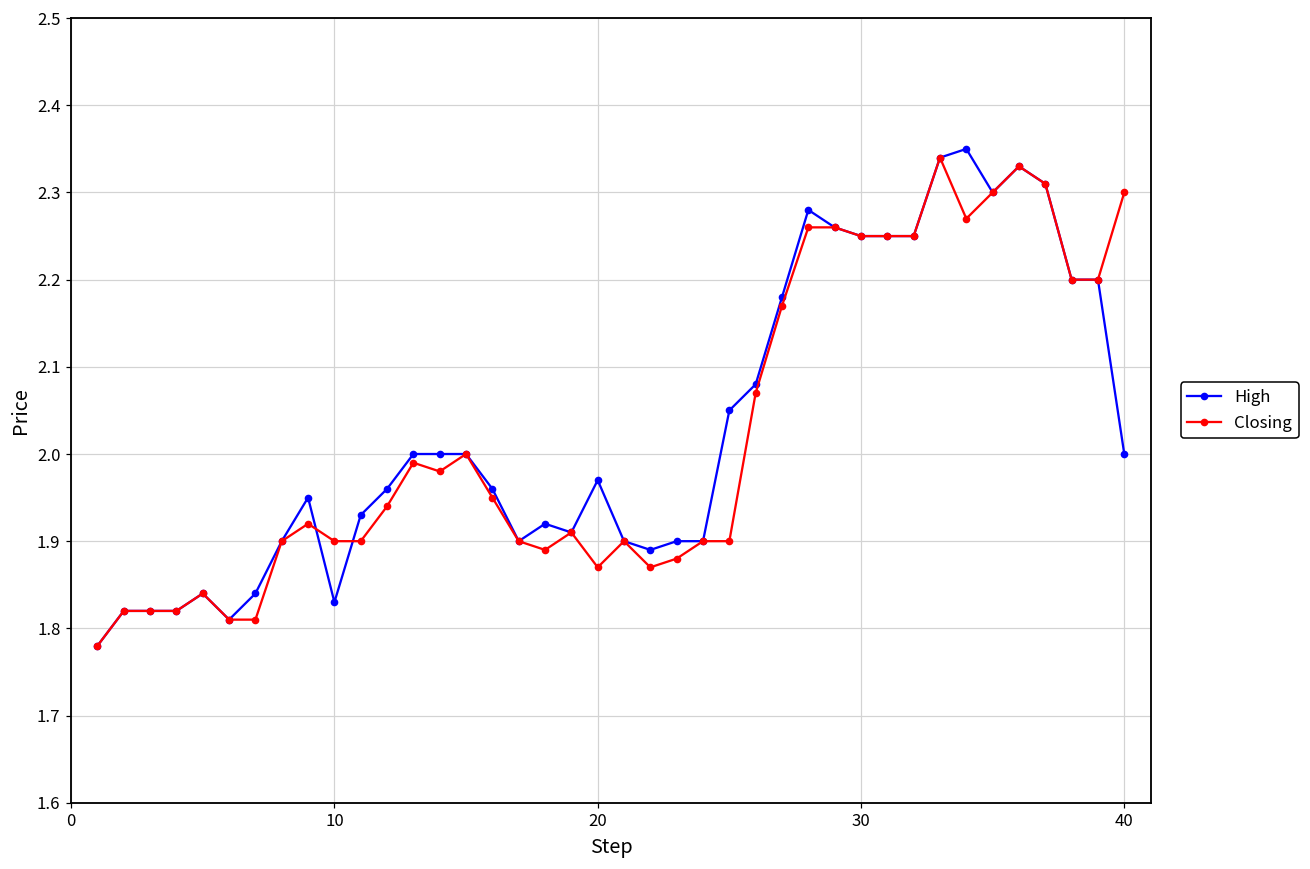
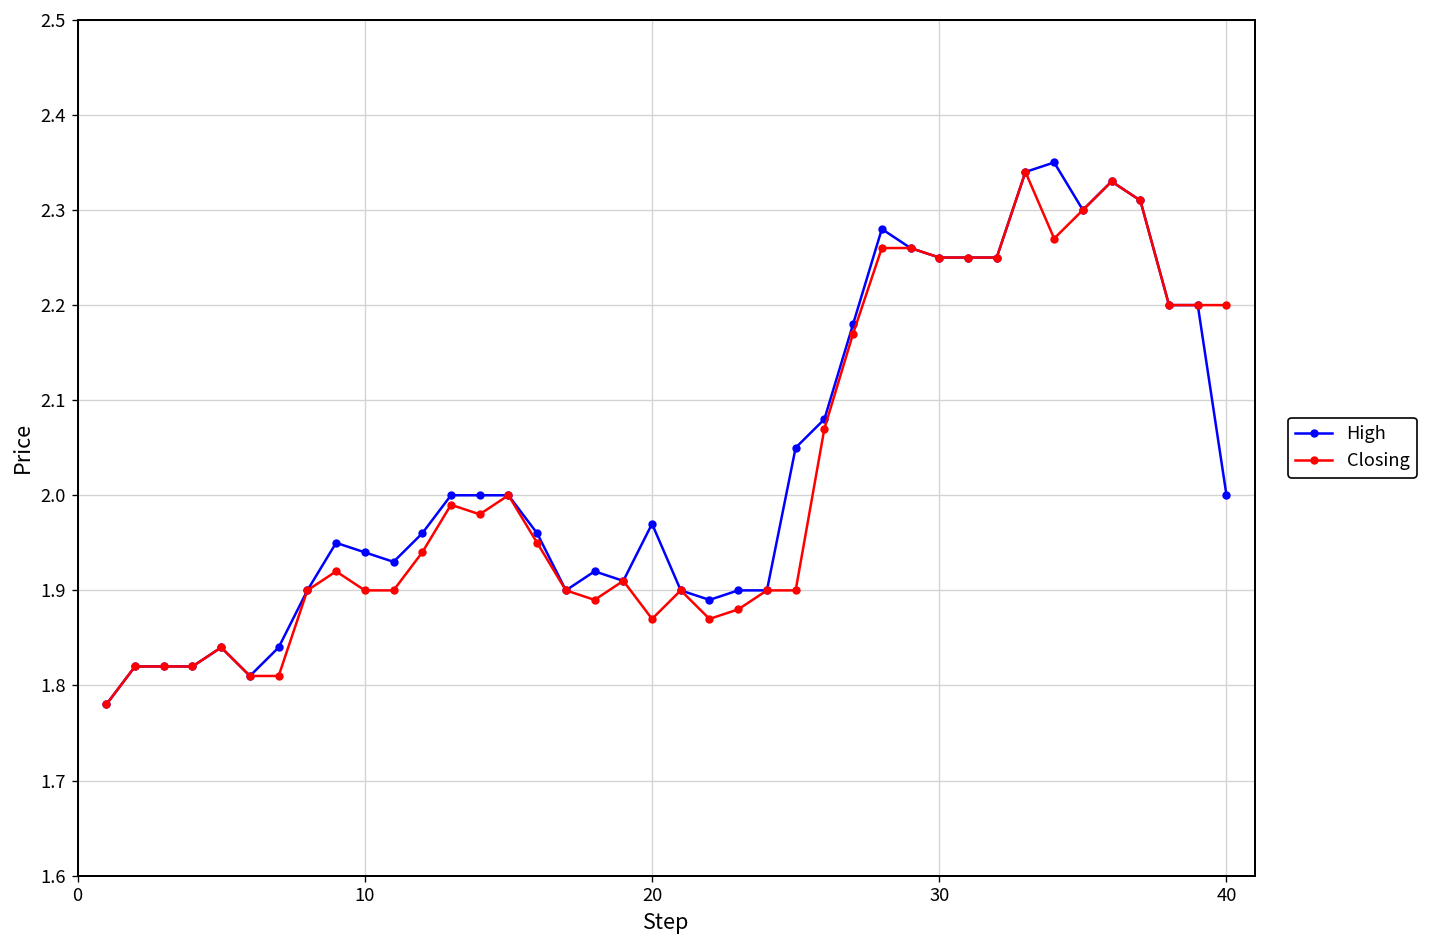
High, 10: 1.83 -> 1.94
Closing, 40: 2.3 -> 2.2
